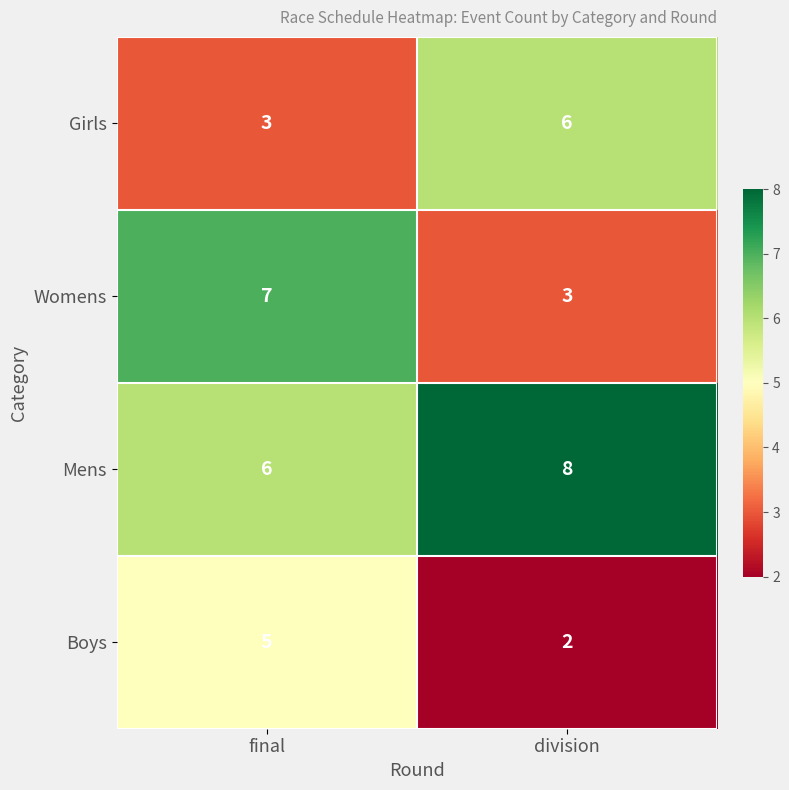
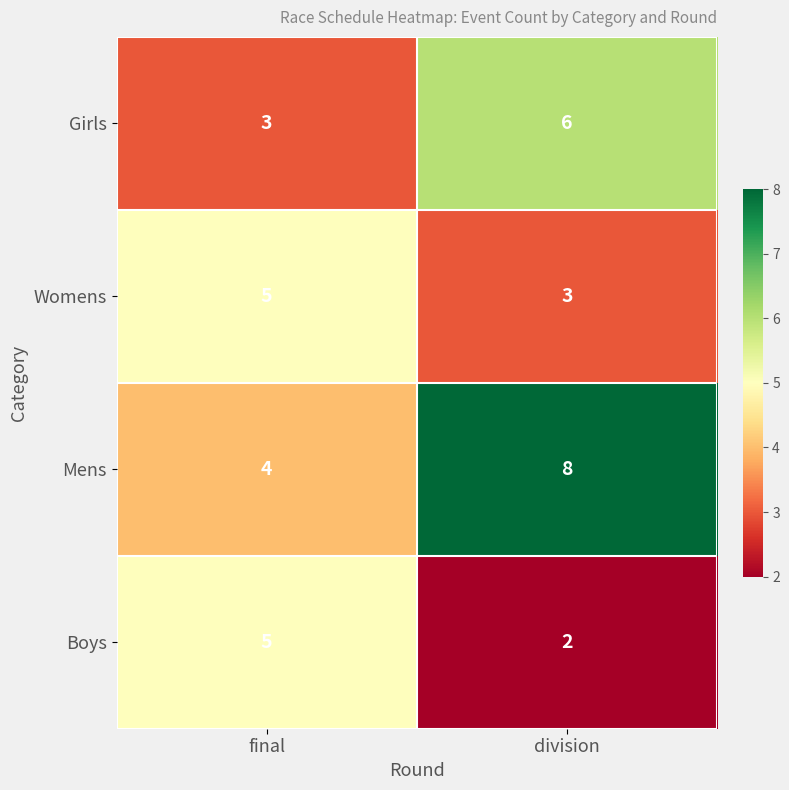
Womens, final: 7 -> 5
Mens, final: 6 -> 4
